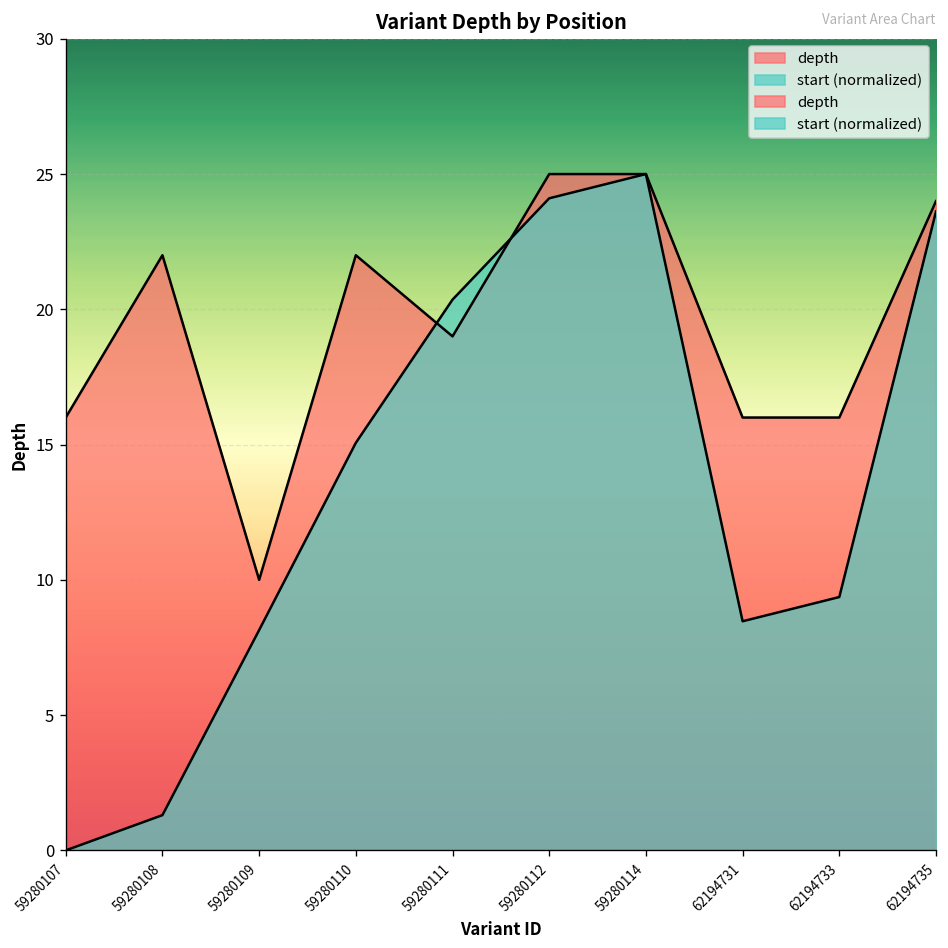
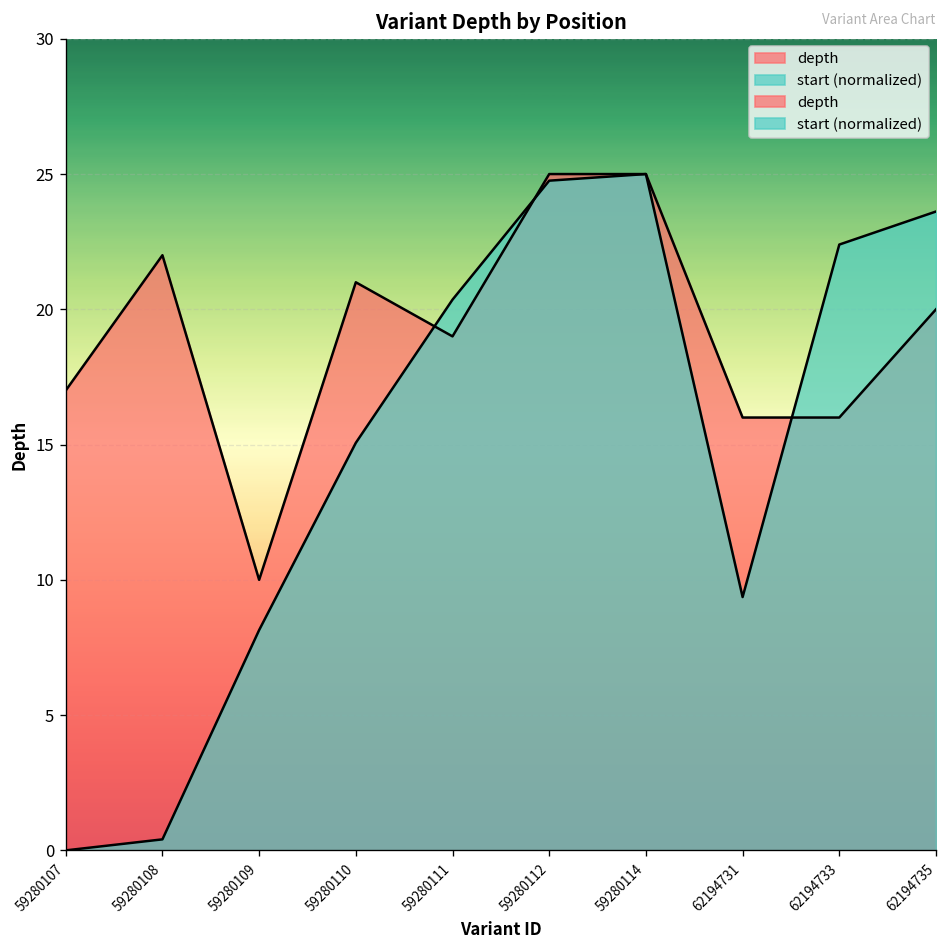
depth, 59280107: 16 -> 17
start (normalized), 59280108: 1.3 -> 0.4
depth, 59280110: 22 -> 21
start (normalized), 59280112: 24.1 -> 24.8
start (normalized), 62194731: 8.5 -> 9.4
start (normalized), 62194733: 9.4 -> 22.4
depth, 62194735: 24 -> 20
